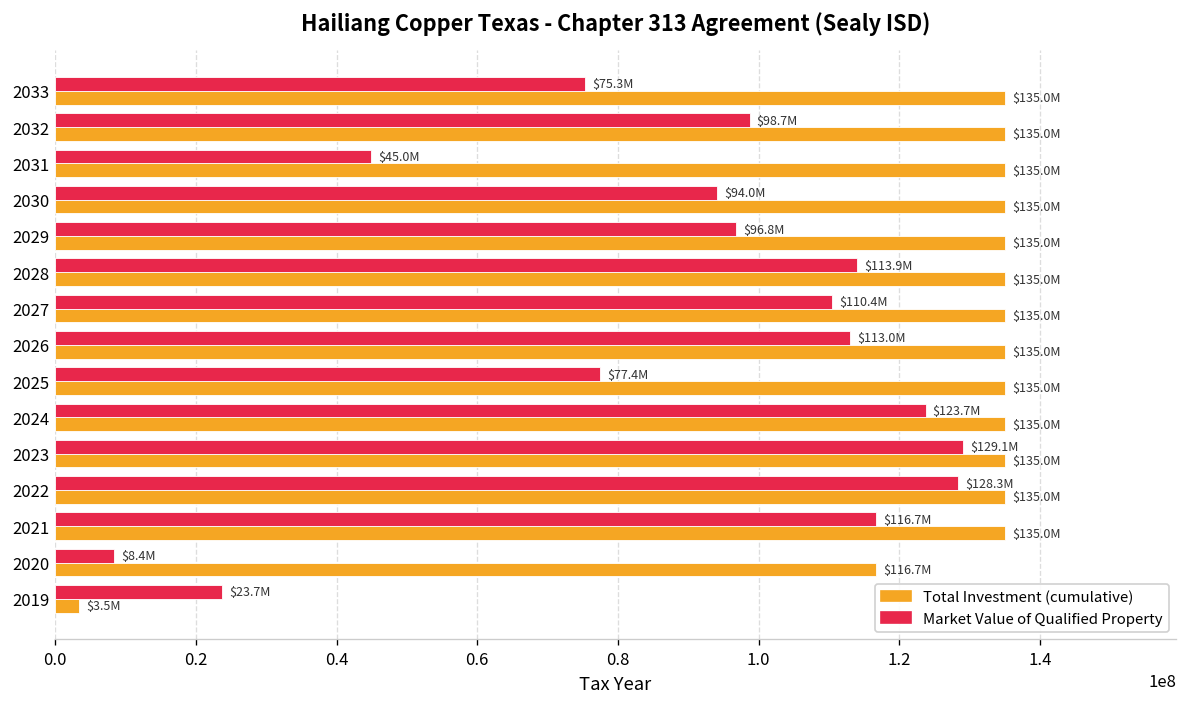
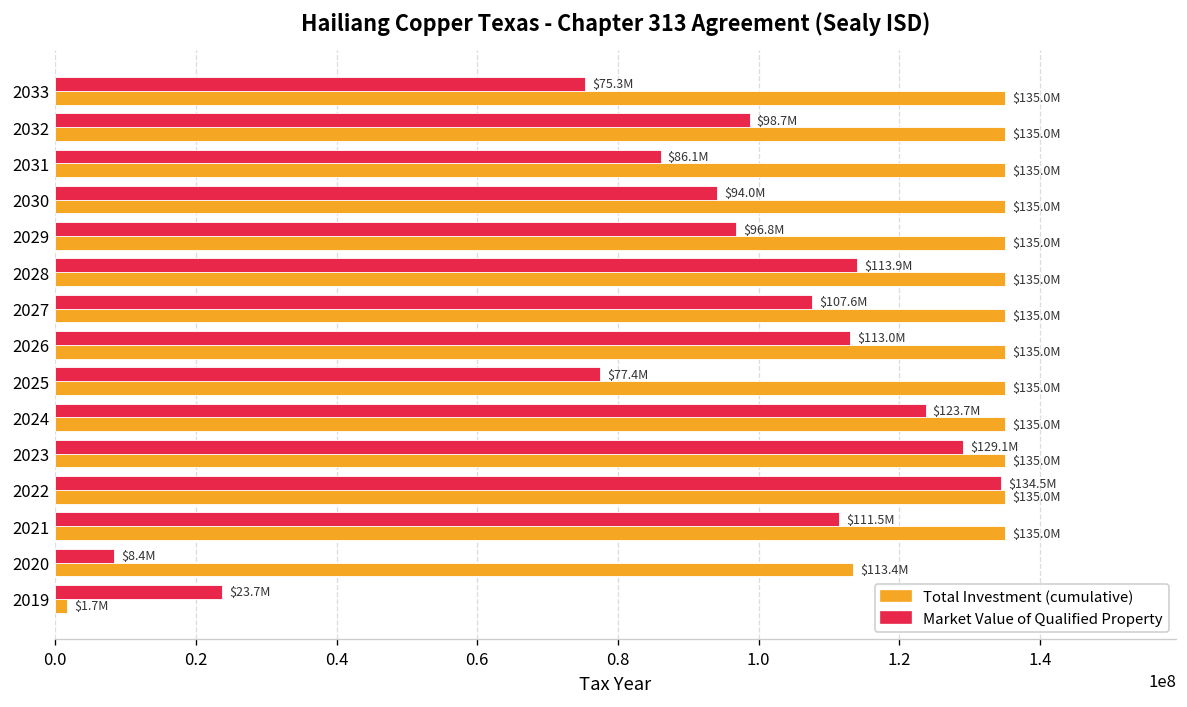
Market Value of Qualified Property, 2031: $45.0M -> $86.1M
Market Value of Qualified Property, 2027: $110.4M -> $107.6M
Market Value of Qualified Property, 2022: $128.3M -> $134.5M
Market Value of Qualified Property, 2021: $116.7M -> $111.5M
Total Investment (cumulative), 2020: $116.7M -> $113.4M
Total Investment (cumulative), 2019: $3.5M -> $1.7M
